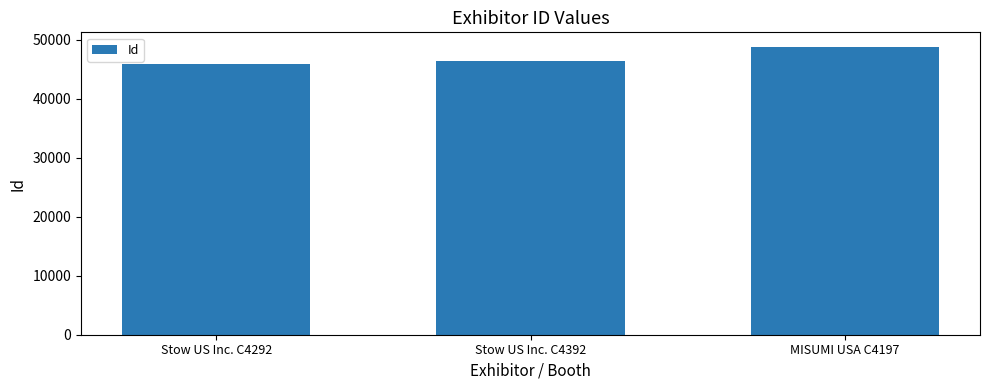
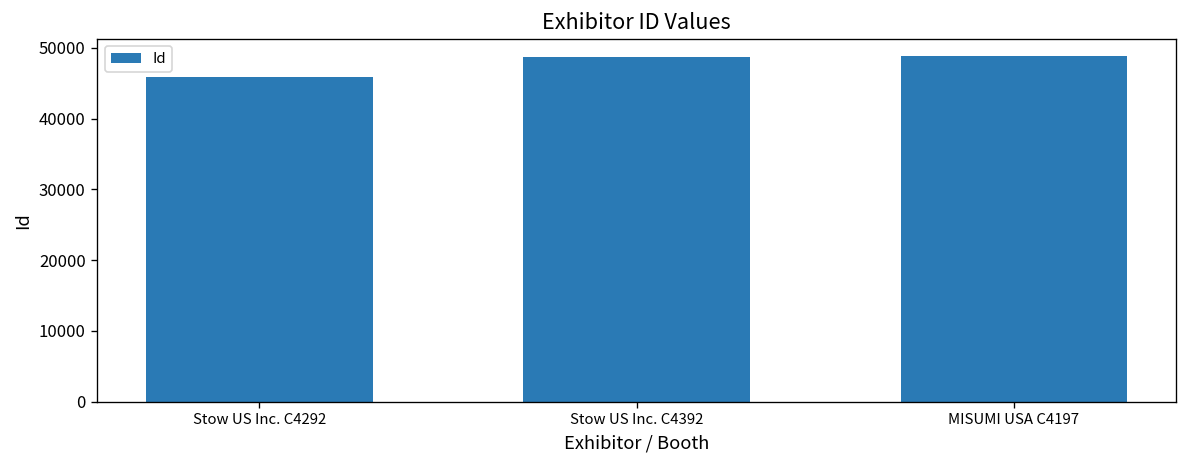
Stow US Inc. C4392: 46000 -> 49000
